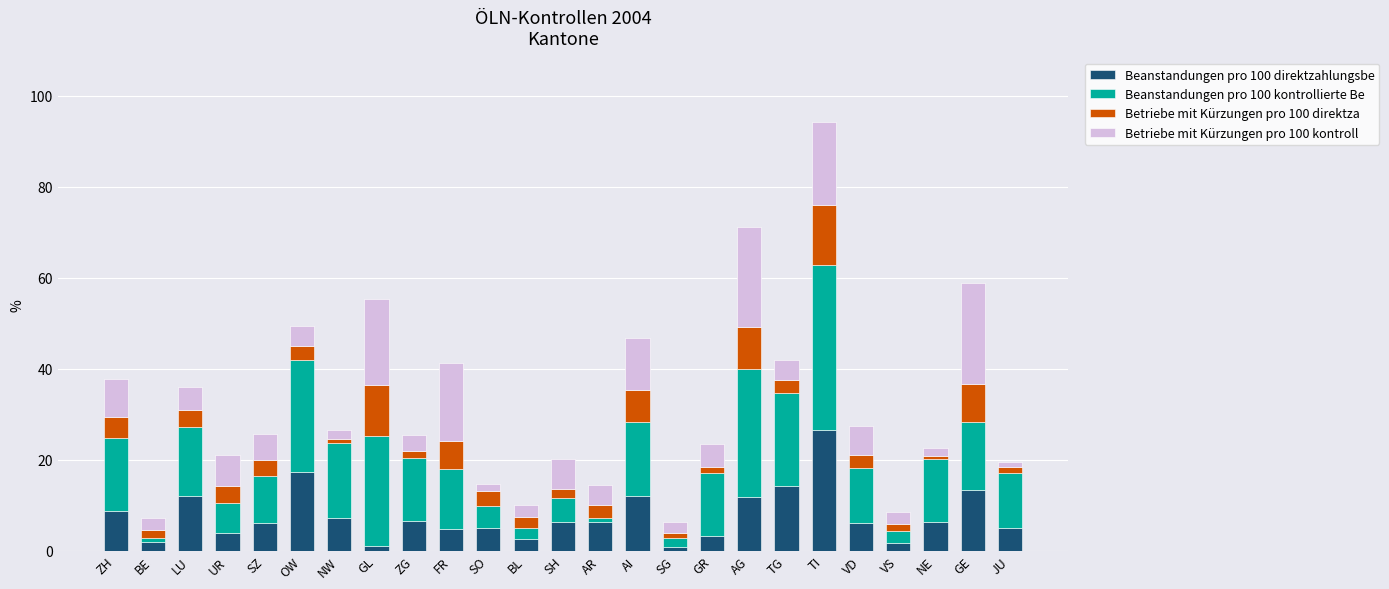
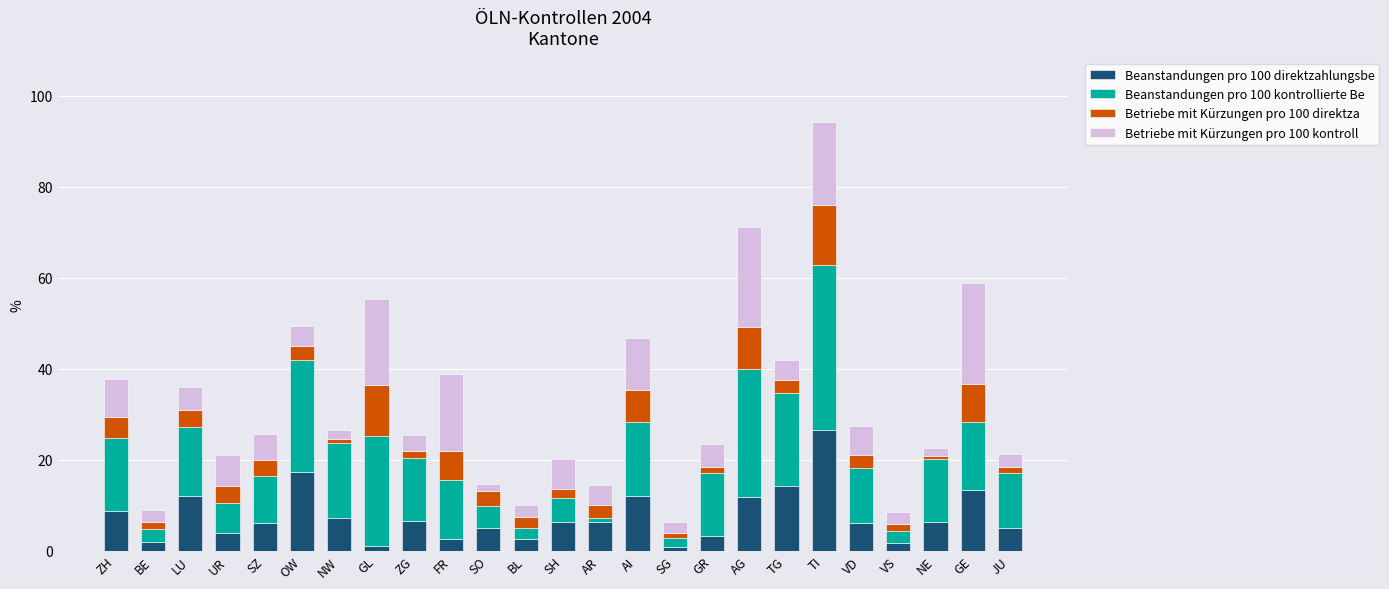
Beanstandungen pro 100 kontrollierte Be, BE: 1 -> 3
Beanstandungen pro 100 direktzahlungsbe, FR: 5 -> 3
Betriebe mit Kürzungen pro 100 kontroll, JU: 1 -> 3
